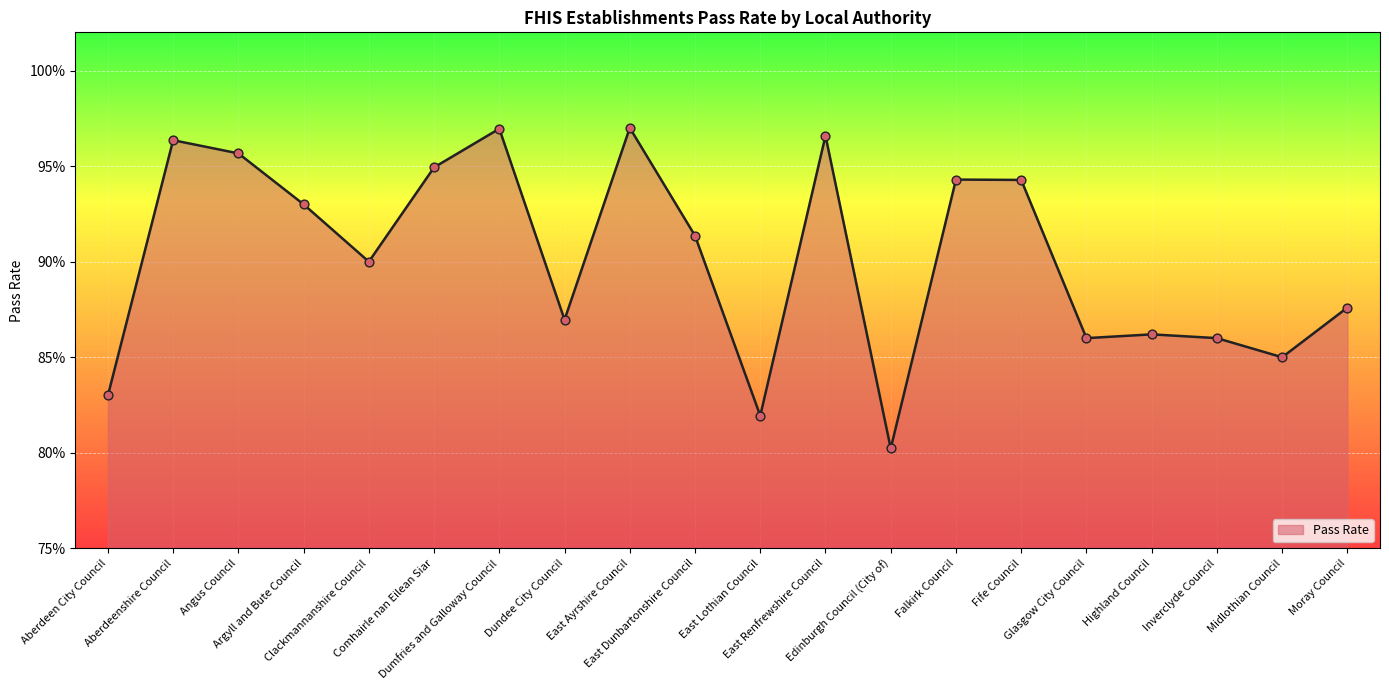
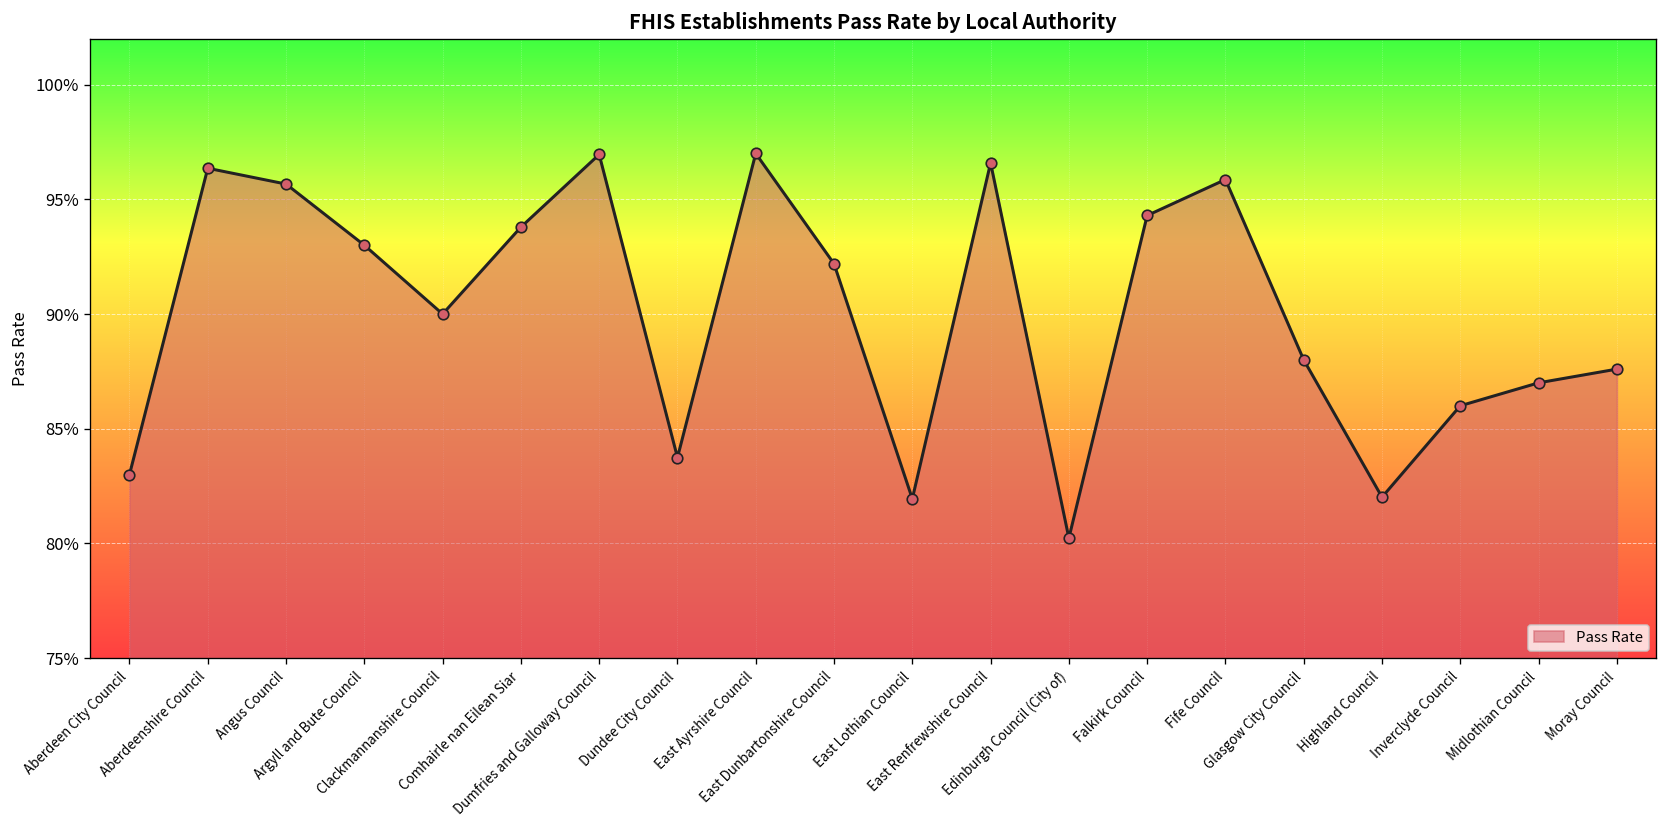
Comhairle nan Eilean Siar: 94.9% -> 93.8%
Dundee City Council: 87.0% -> 83.7%
East Dunbartonshire Council: 91.4% -> 92.2%
Fife Council: 94.3% -> 95.9%
Glasgow City Council: 86.0% -> 88.0%
Highland Council: 86.2% -> 82.0%
Midlothian Council: 85.0% -> 87.0%
